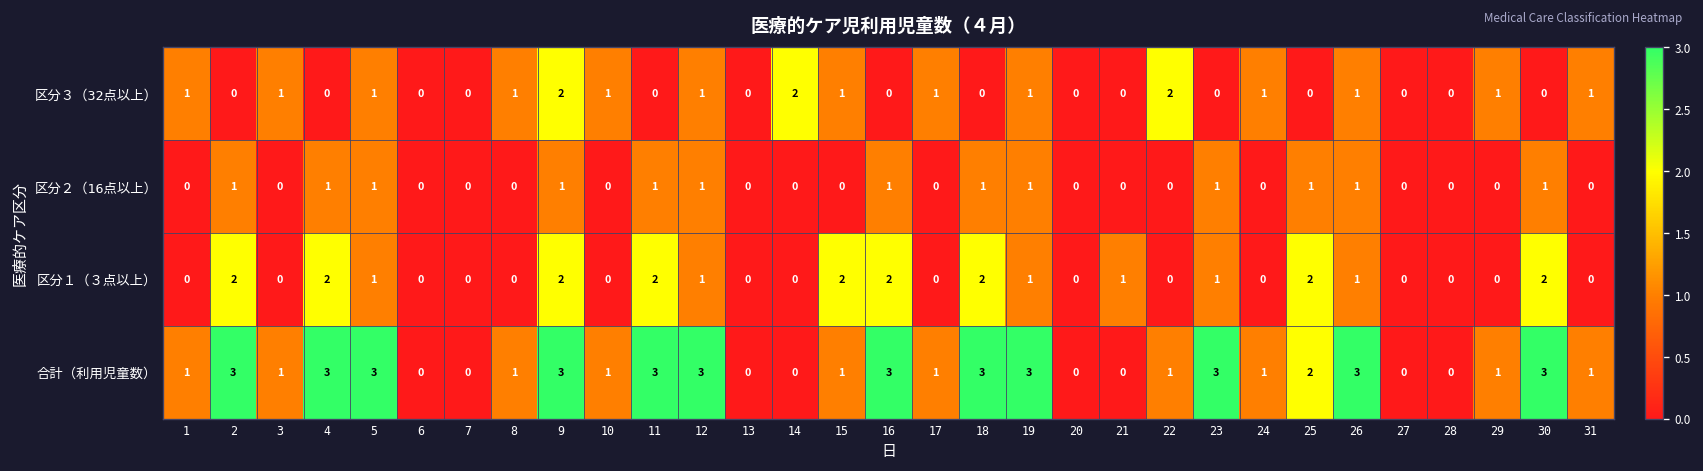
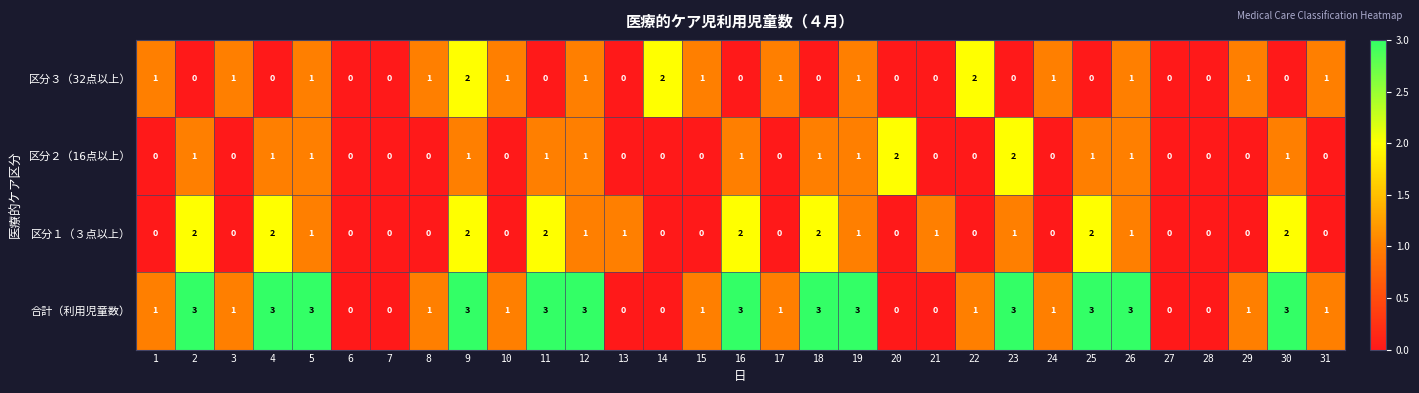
区分２（16点以上）, 20: 0 -> 2
区分２（16点以上）, 23: 1 -> 2
区分１（３点以上）, 13: 0 -> 1
区分１（３点以上）, 15: 2 -> 0
合計（利用児童数）, 25: 2 -> 3
